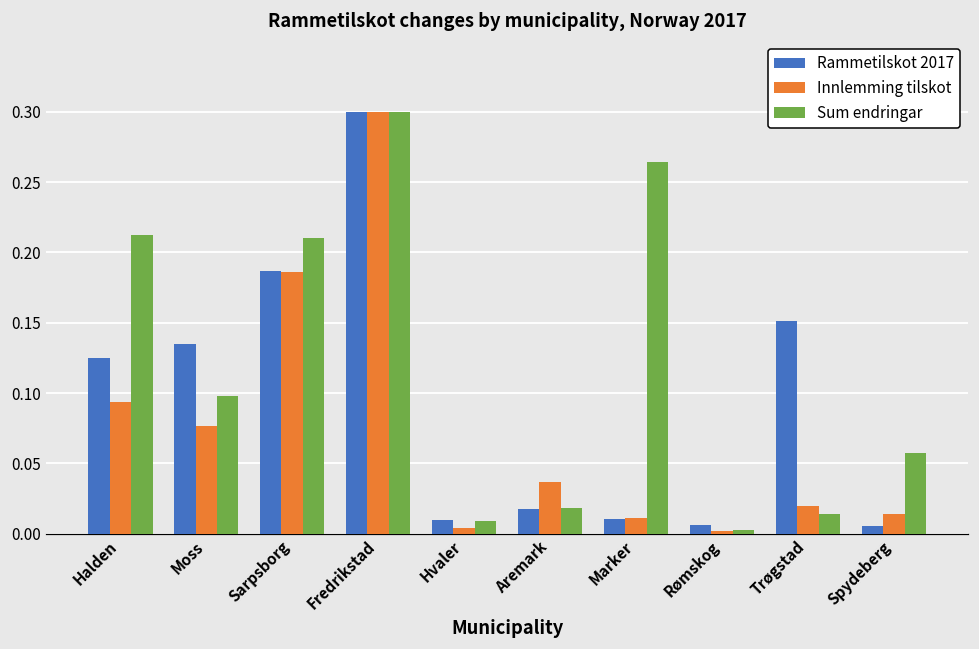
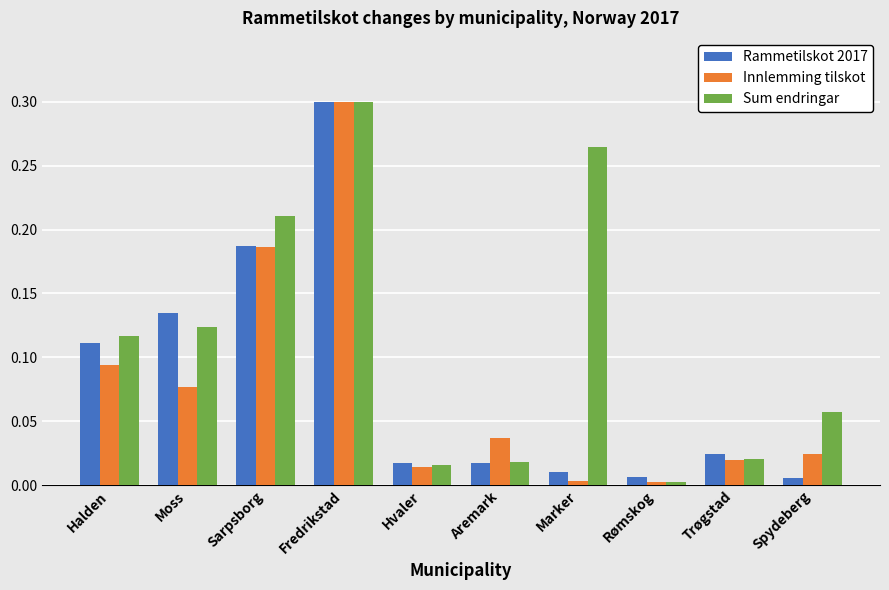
Rammetilskot 2017, Halden: 0.125 -> 0.111
Sum endringar, Halden: 0.213 -> 0.117
Sum endringar, Moss: 0.098 -> 0.124
Rammetilskot 2017, Hvaler: 0.010 -> 0.017
Innlemming tilskot, Hvaler: 0.004 -> 0.014
Sum endringar, Hvaler: 0.009 -> 0.016
Innlemming tilskot, Marker: 0.011 -> 0.004
Rammetilskot 2017, Trøgstad: 0.151 -> 0.025
Sum endringar, Trøgstad: 0.014 -> 0.020
Innlemming tilskot, Spydeberg: 0.014 -> 0.024
